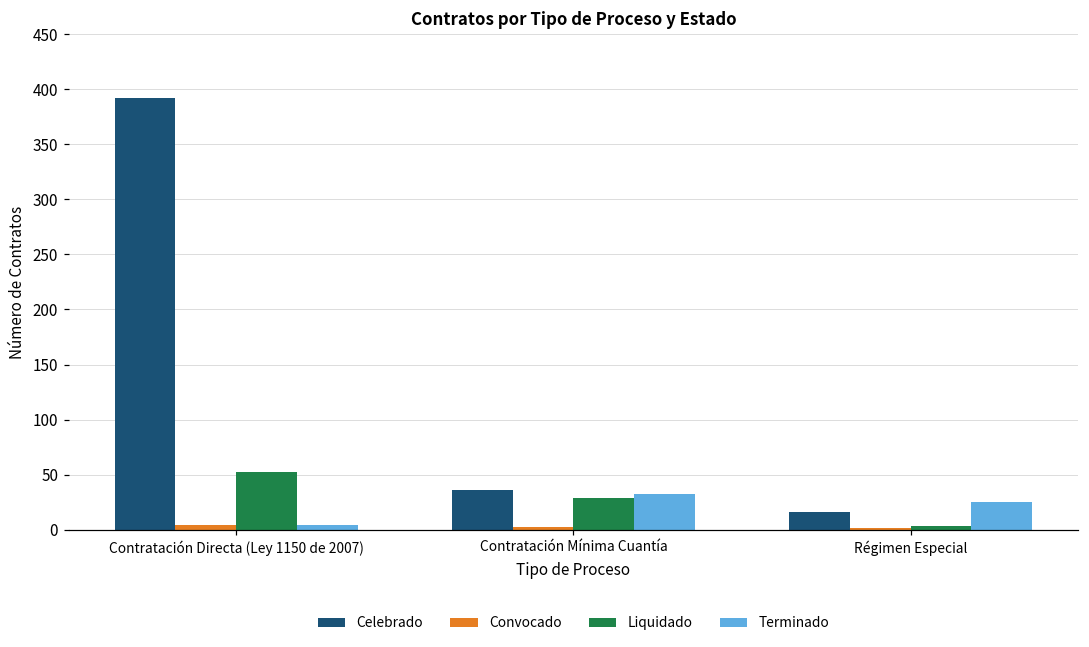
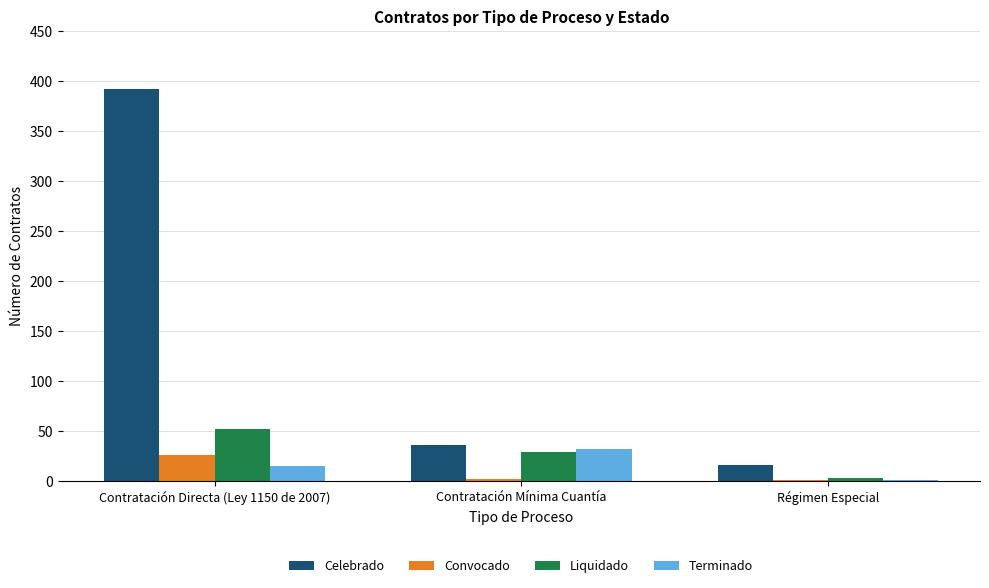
Convocado, Contratación Directa (Ley 1150 de 2007): 4 -> 26
Terminado, Contratación Directa (Ley 1150 de 2007): 4 -> 15
Terminado, Régimen Especial: 25 -> 1
